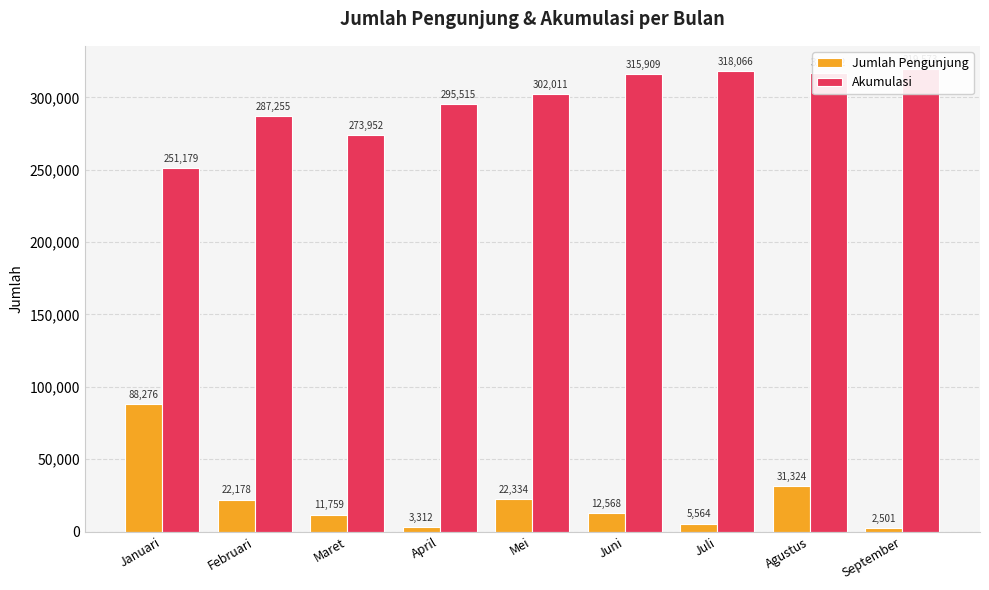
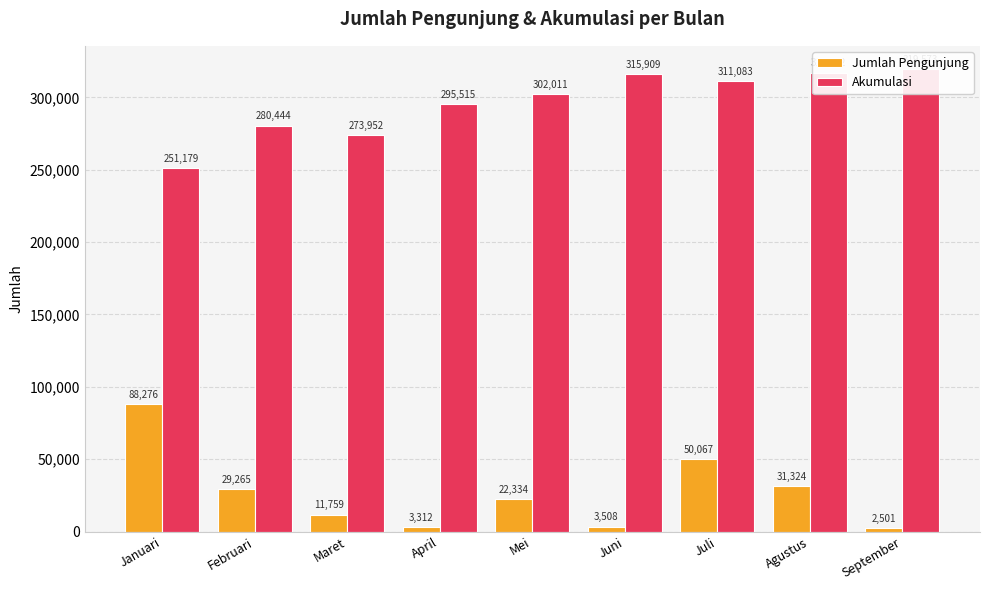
Jumlah Pengunjung, Februari: 22,178 -> 29,265
Akumulasi, Februari: 287,255 -> 280,444
Jumlah Pengunjung, Juni: 12,568 -> 3,508
Jumlah Pengunjung, Juli: 5,564 -> 50,067
Akumulasi, Juli: 318,066 -> 311,083
